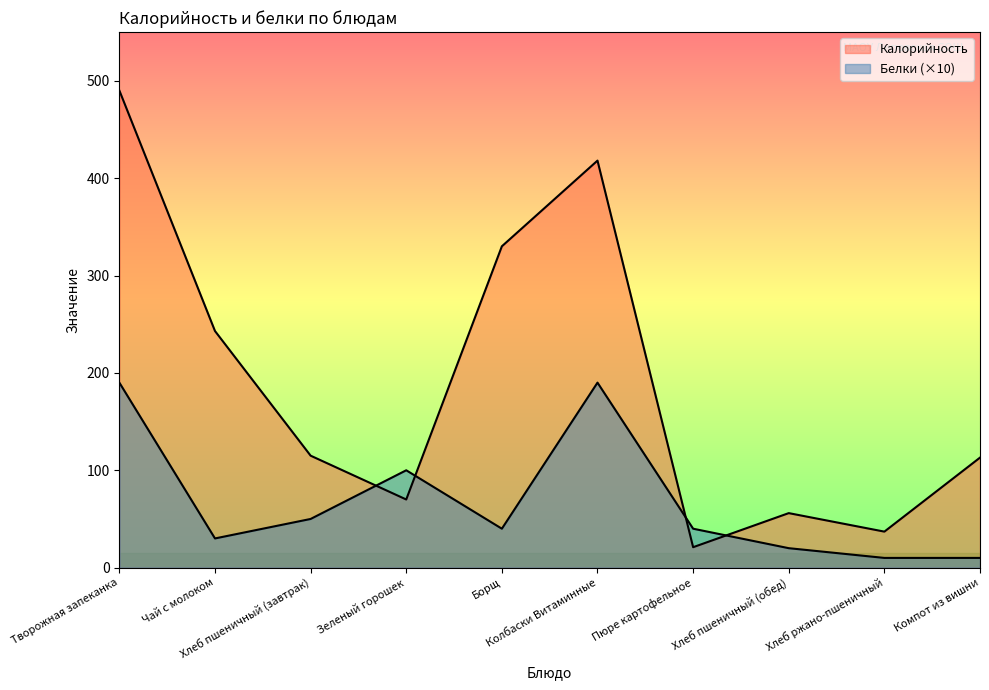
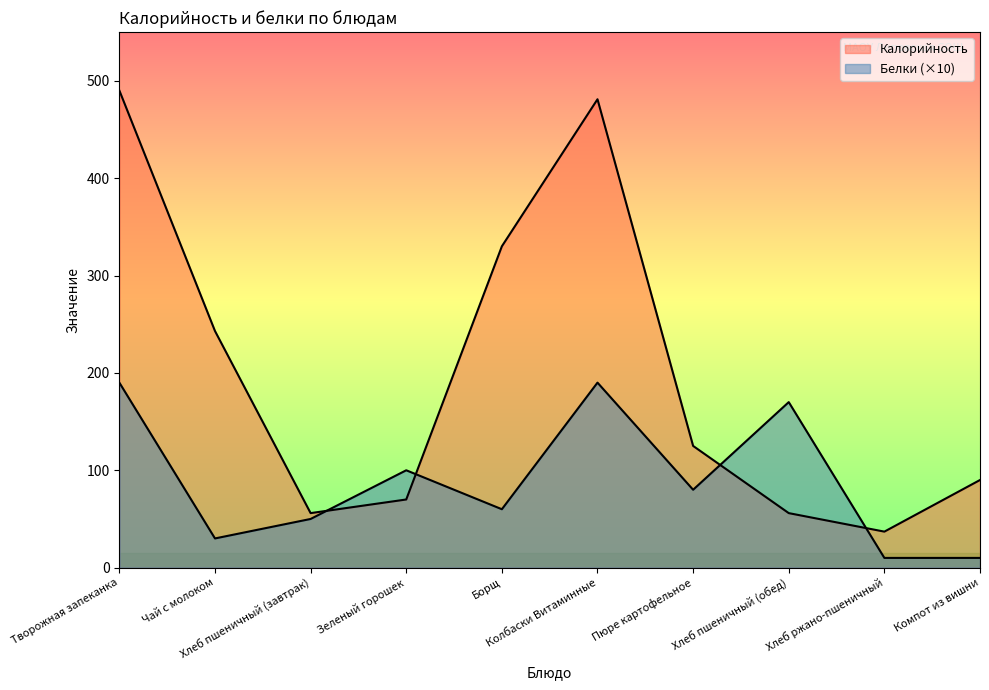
Калорийность, Хлеб пшеничный (завтрак): 120 -> 60
Белки (×10), Борщ: 40 -> 60
Калорийность, Колбаски Витаминные: 420 -> 480
Калорийность, Пюре картофельное: 20 -> 130
Белки (×10), Пюре картофельное: 40 -> 80
Белки (×10), Хлеб пшеничный (обед): 20 -> 170
Калорийность, Компот из вишни: 110 -> 90
